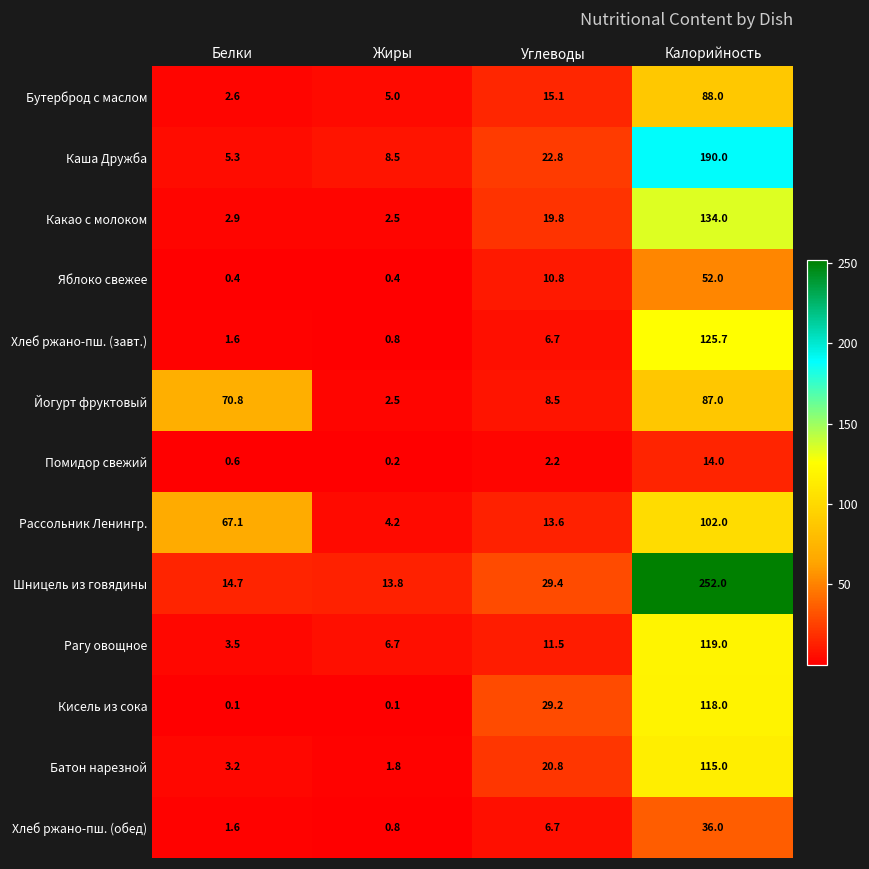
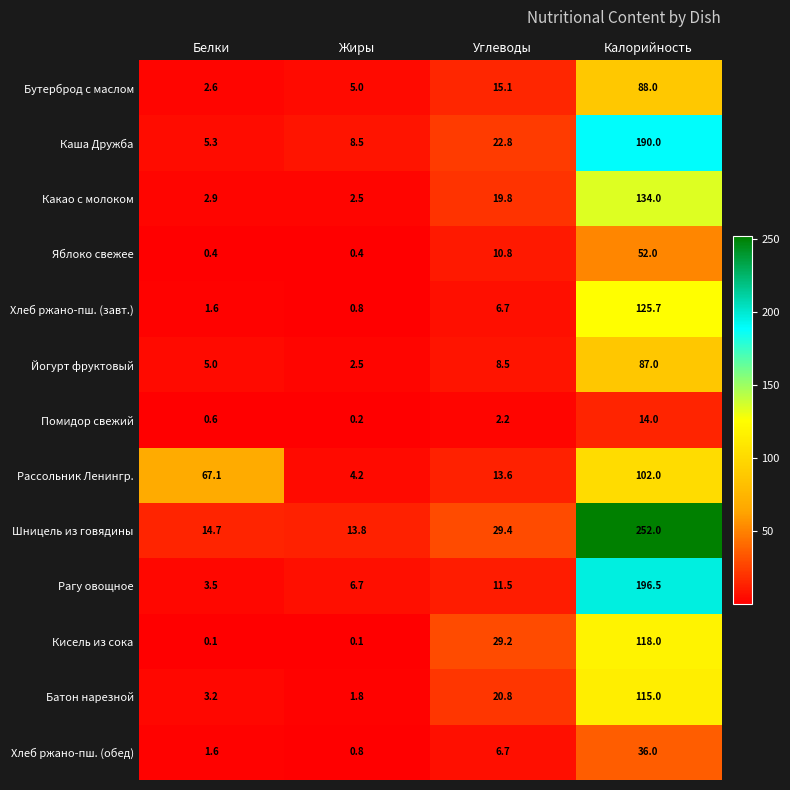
Йогурт фруктовый, Белки: 70.8 -> 5.0
Рагу овощное, Калорийность: 119.0 -> 196.5
